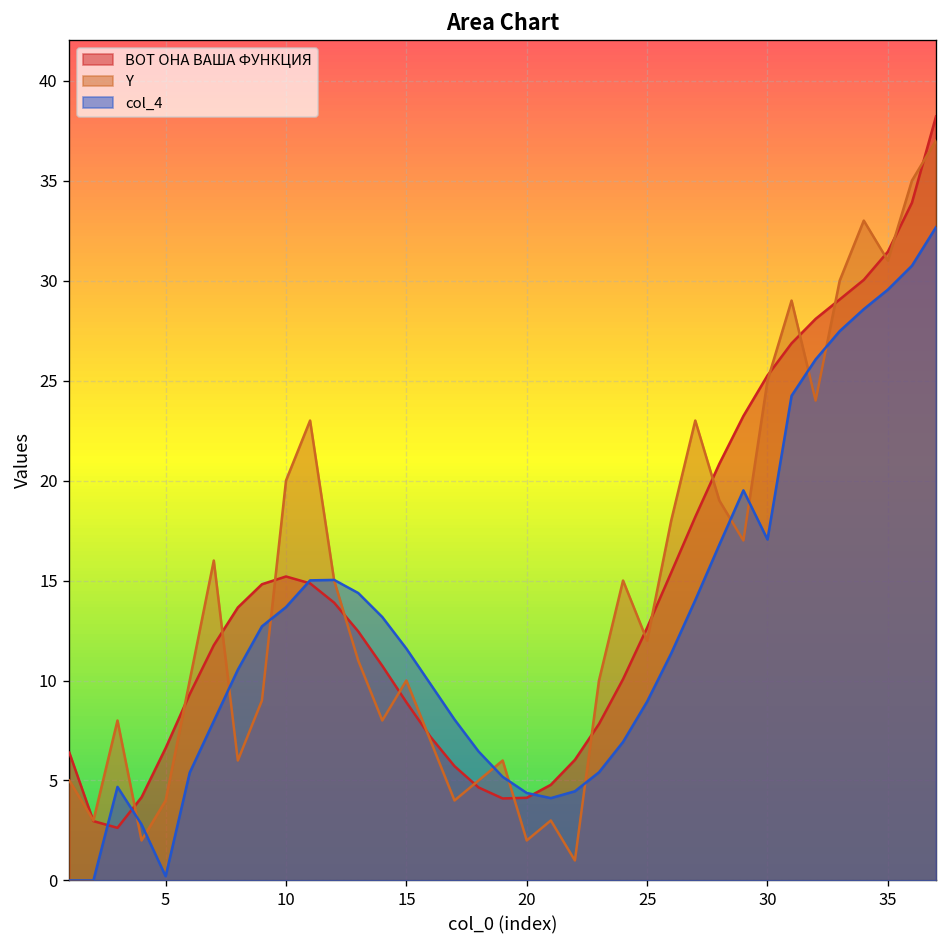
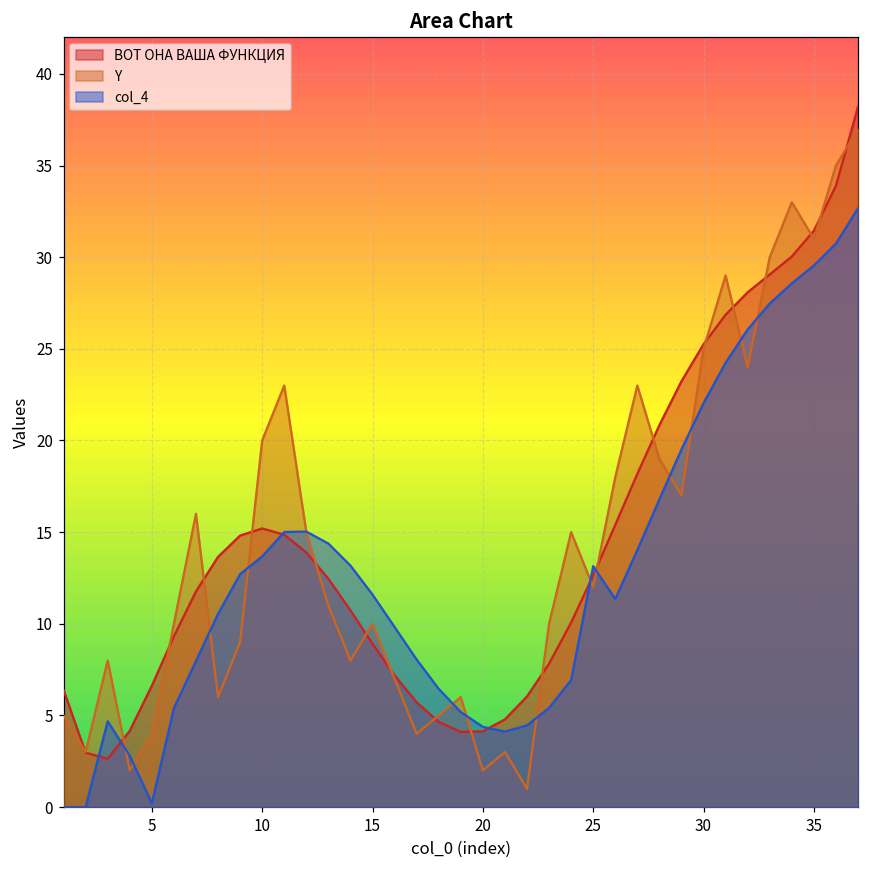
col_4, 25: 8.9 -> 13.1
col_4, 30: 17.1 -> 22.0
